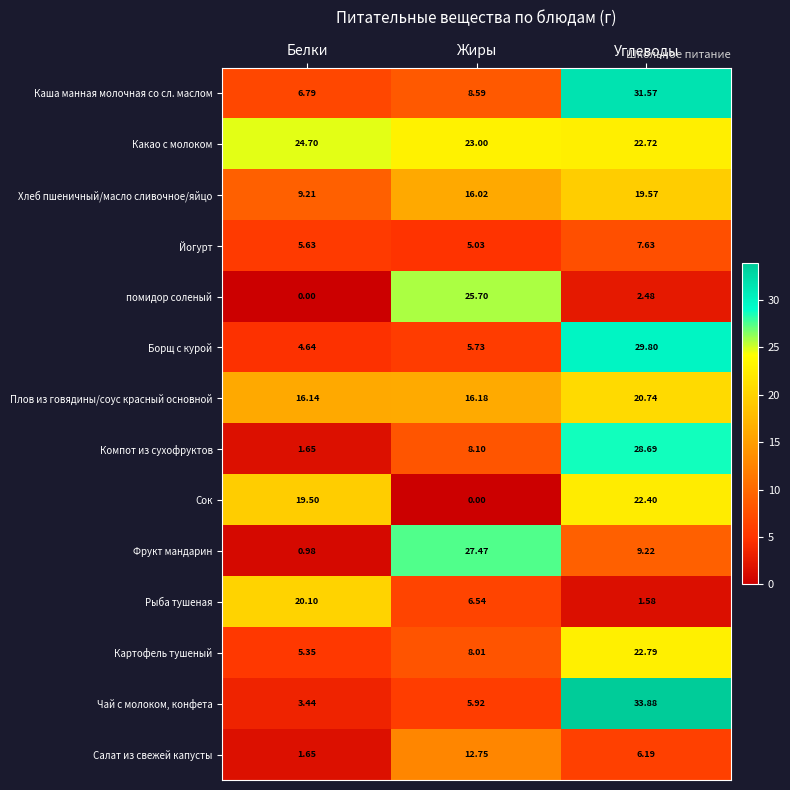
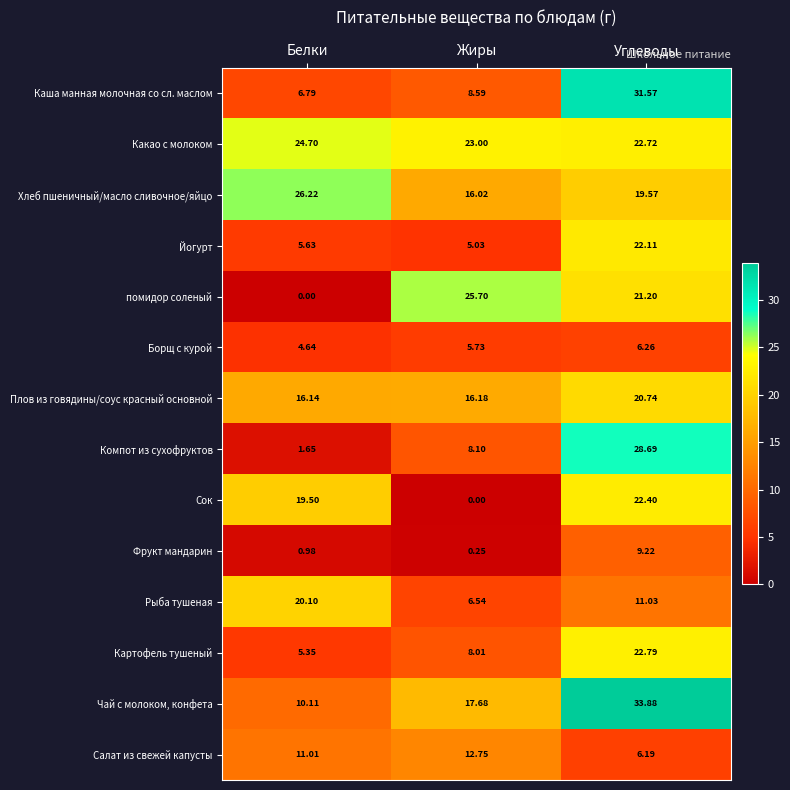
Хлеб пшеничный/масло сливочное/яйцо, Белки: 9.21 -> 26.22
Йогурт, Углеводы: 7.63 -> 22.11
помидор соленый, Углеводы: 2.48 -> 21.20
Борщ с курой, Углеводы: 29.80 -> 6.26
Фрукт мандарин, Жиры: 27.47 -> 0.25
Рыба тушеная, Углеводы: 1.58 -> 11.03
Чай с молоком, конфета, Белки: 3.44 -> 10.11
Чай с молоком, конфета, Жиры: 5.92 -> 17.68
Салат из свежей капусты, Белки: 1.65 -> 11.01
